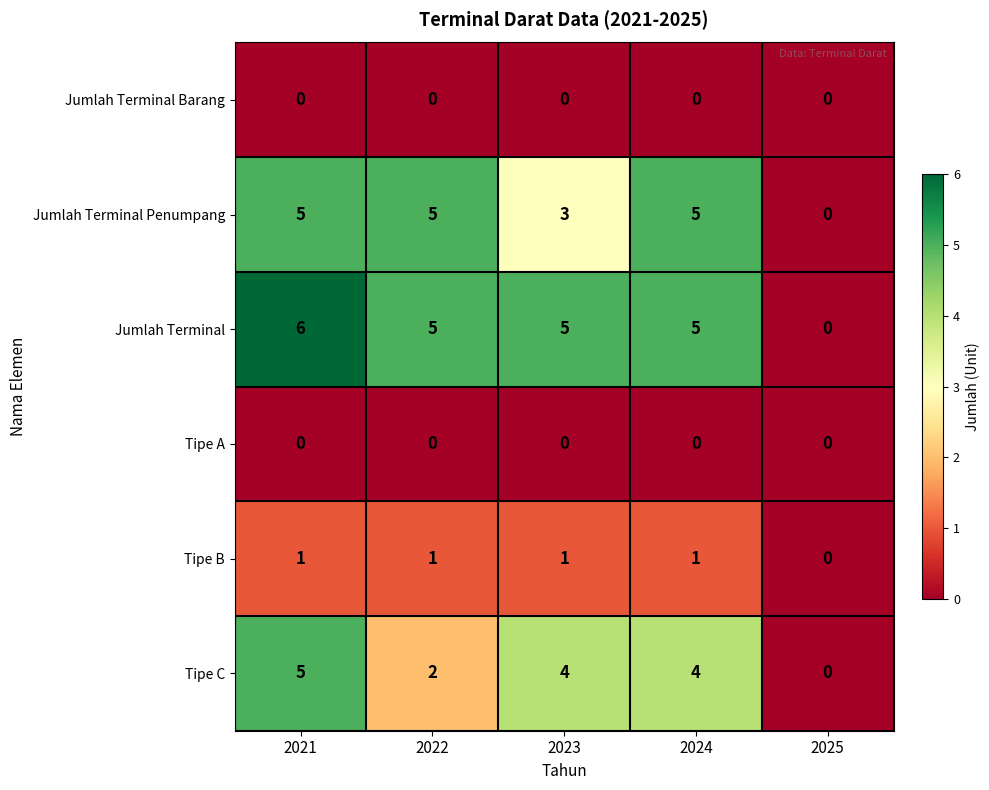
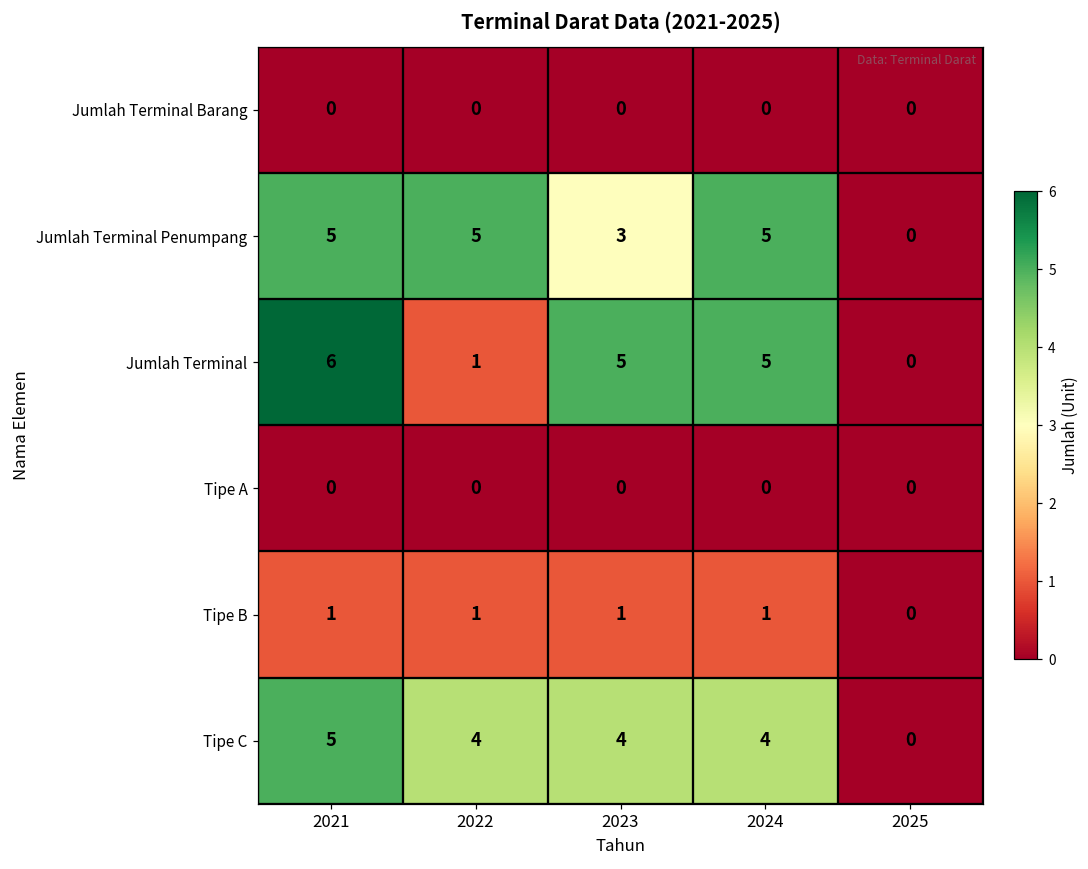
Jumlah Terminal, 2022: 5 -> 1
Tipe C, 2022: 2 -> 4
